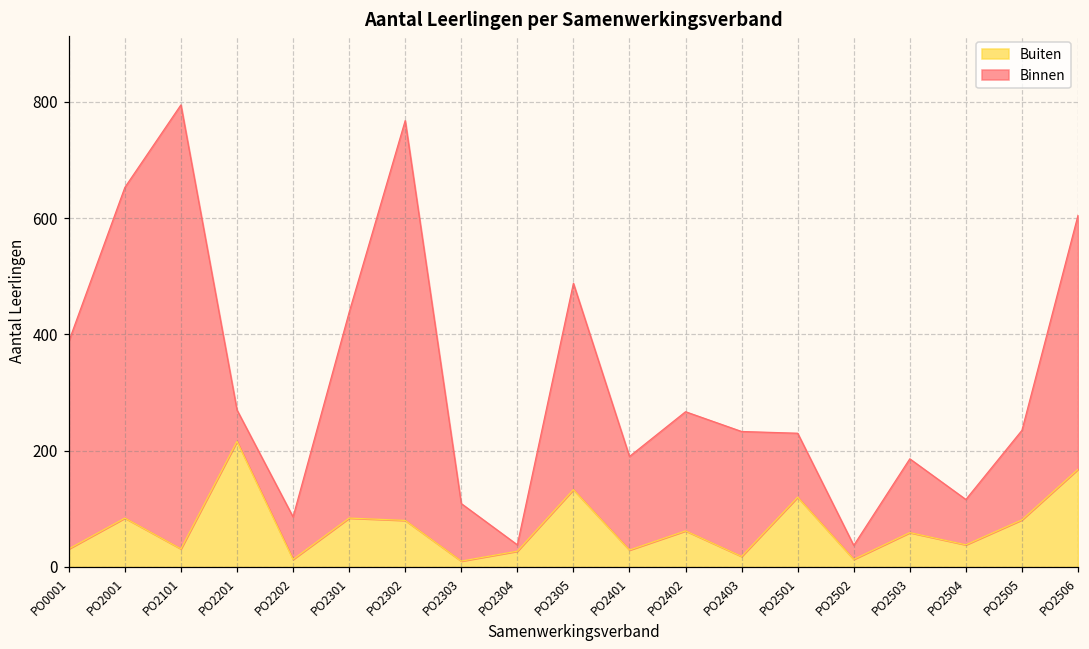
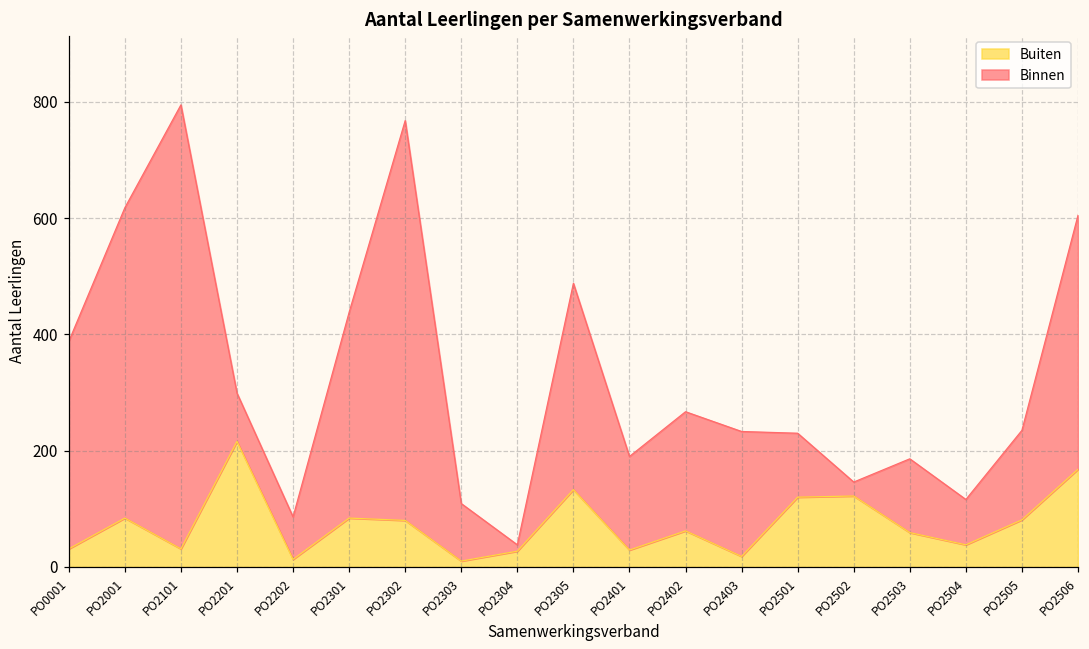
Binnen, PO2001: 570 -> 530
Binnen, PO2201: 50 -> 80
Buiten, PO2502: 10 -> 120
